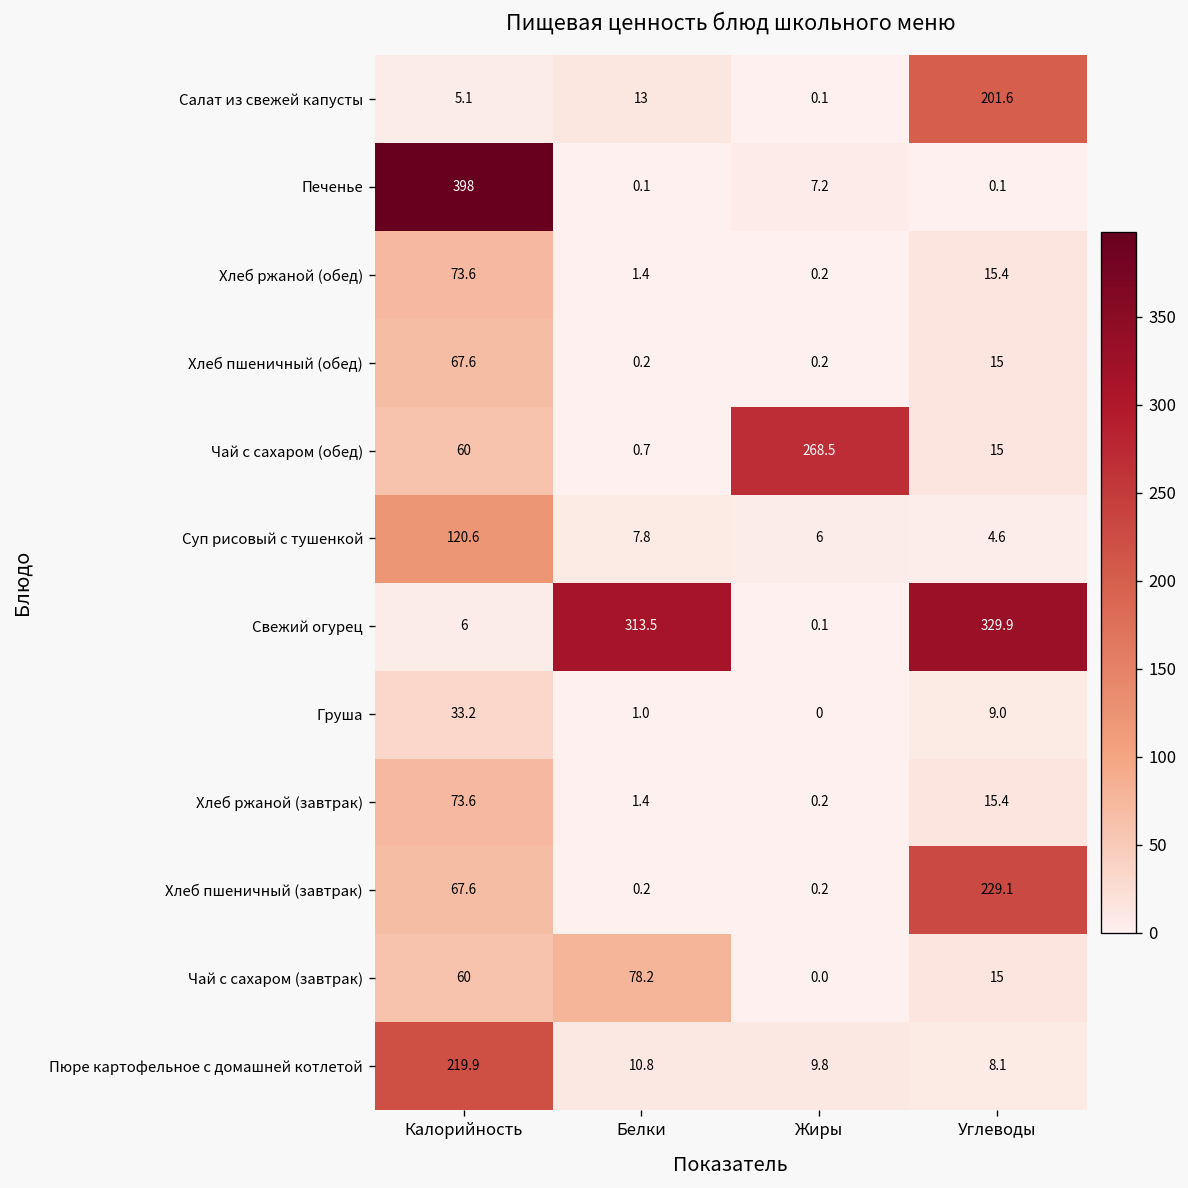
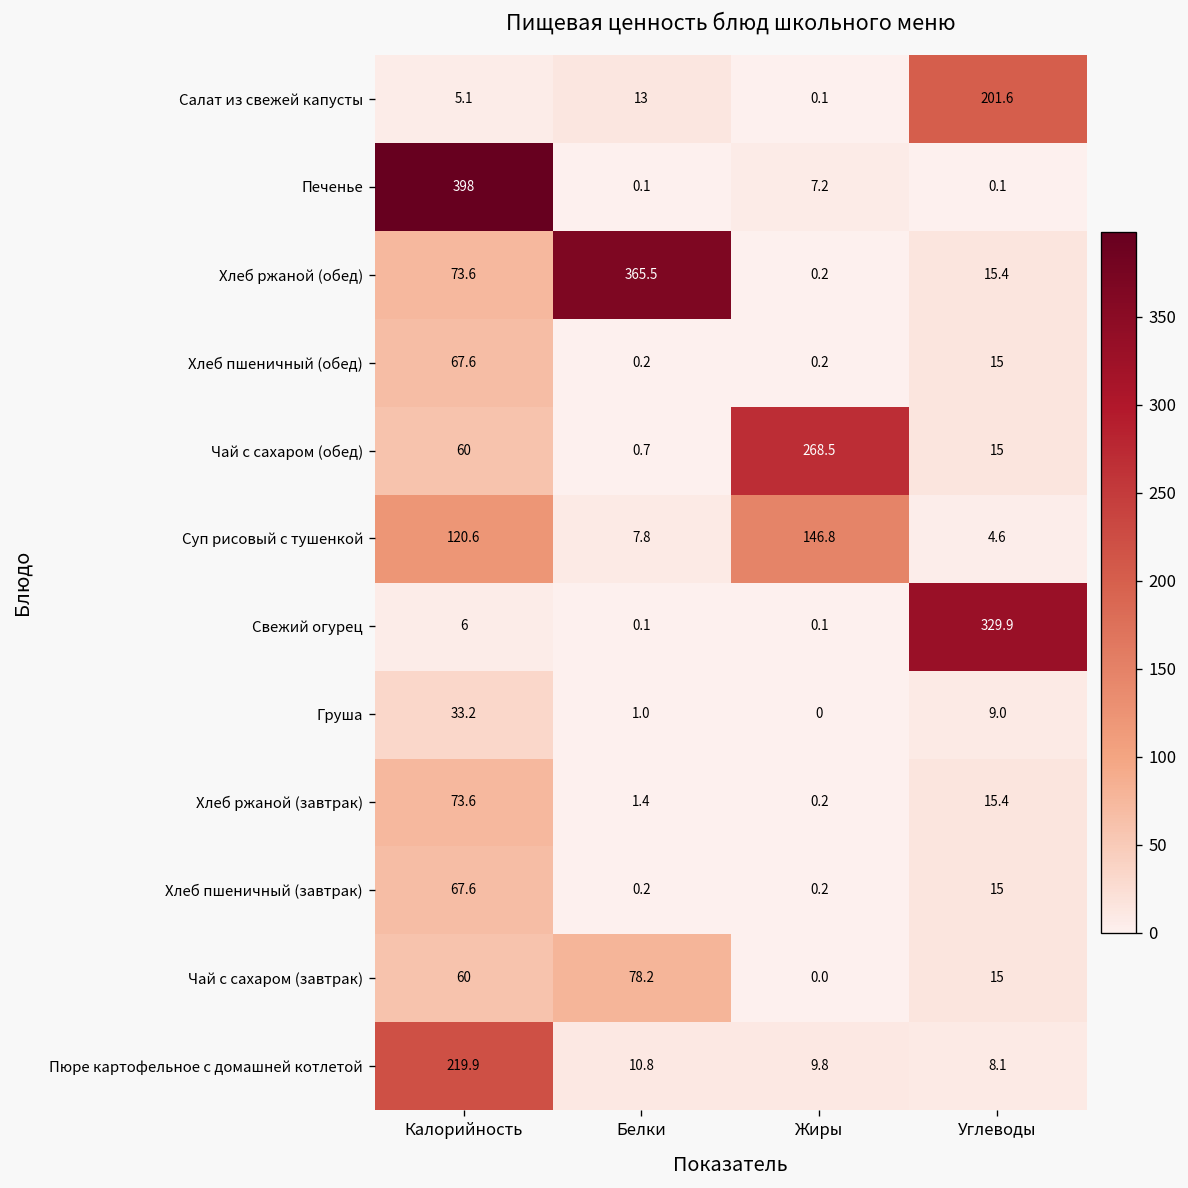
Хлеб ржаной (обед), Белки: 1.4 -> 365.5
Суп рисовый с тушенкой, Жиры: 6 -> 146.8
Свежий огурец, Белки: 313.5 -> 0.1
Хлеб пшеничный (завтрак), Углеводы: 229.1 -> 15
